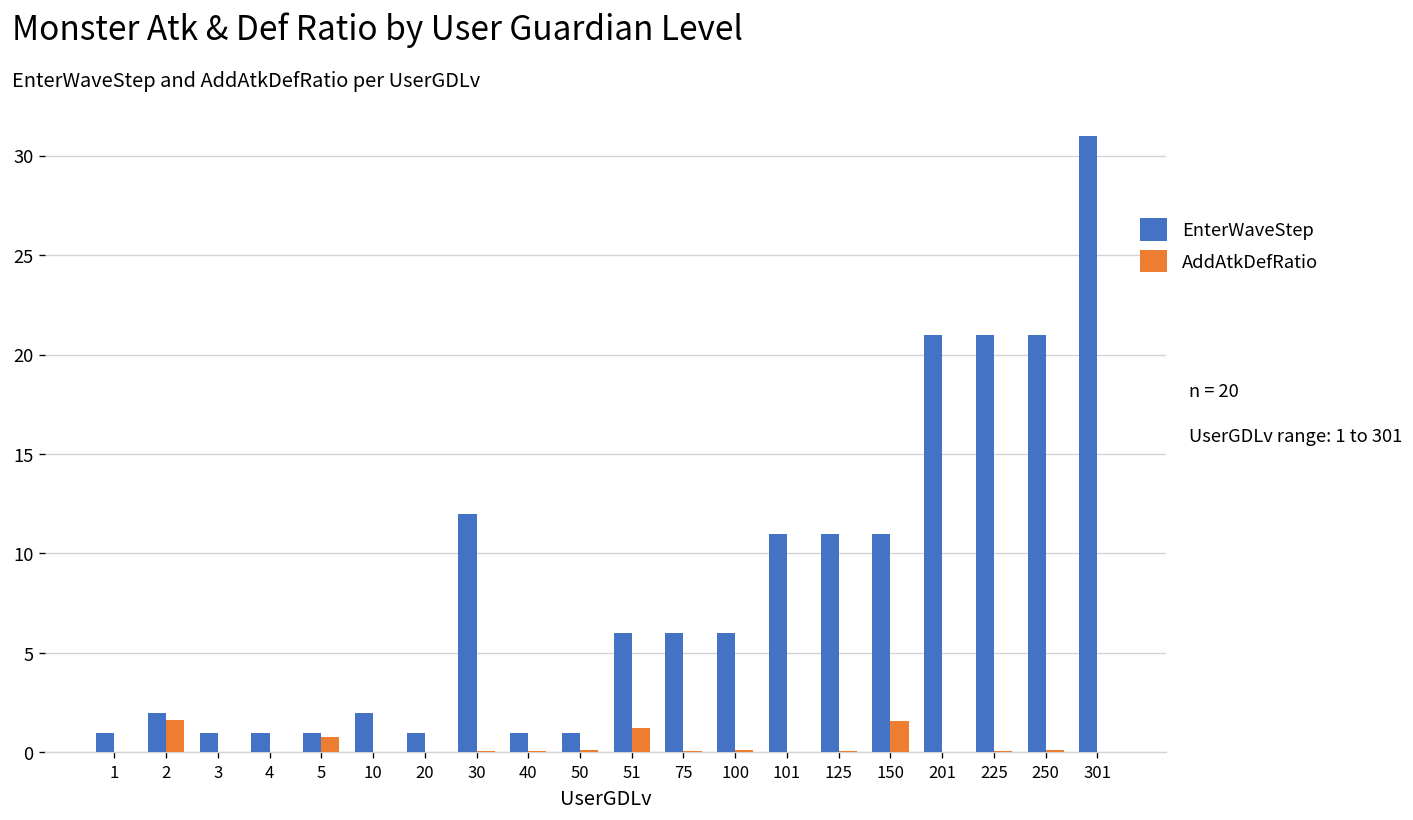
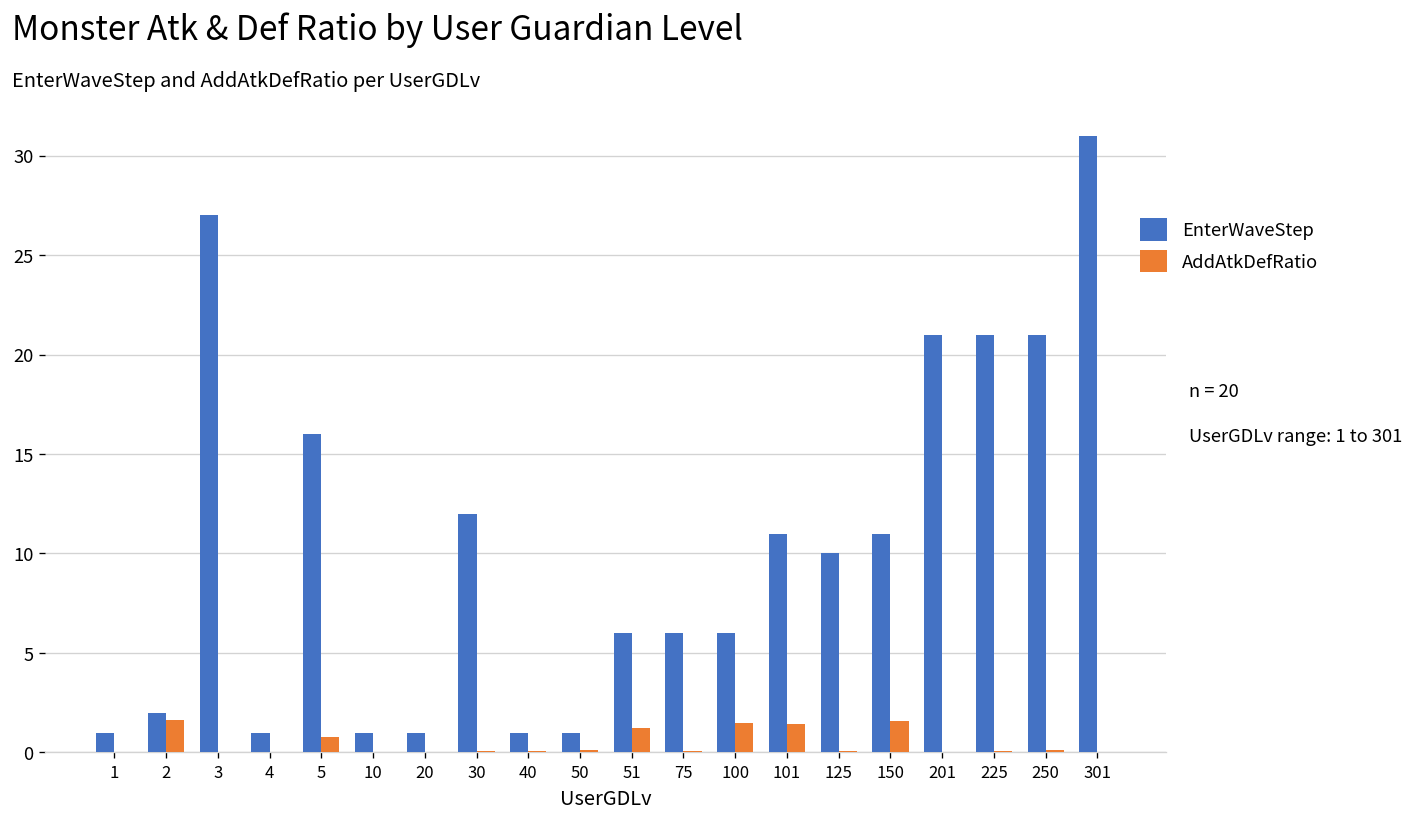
EnterWaveStep, 3: 1 -> 27
EnterWaveStep, 5: 1 -> 16
EnterWaveStep, 10: 2 -> 1
AddAtkDefRatio, 100: 0.1 -> 1.5
AddAtkDefRatio, 101: 0.0 -> 1.4
EnterWaveStep, 125: 11 -> 10
